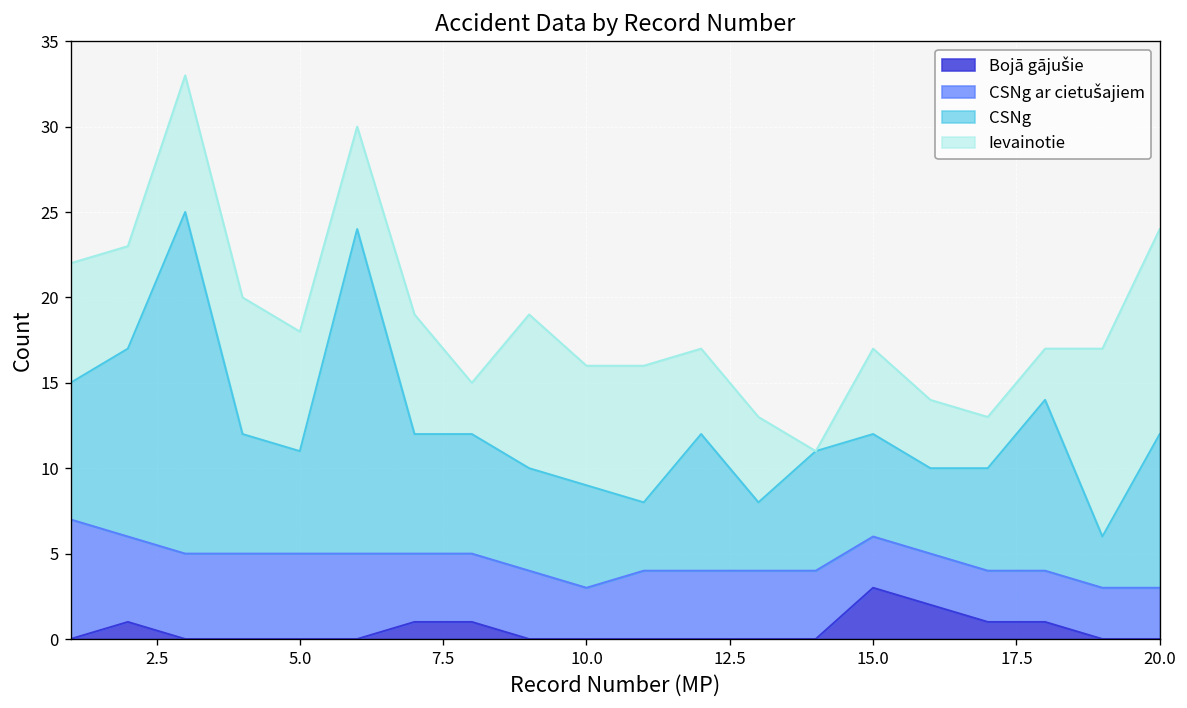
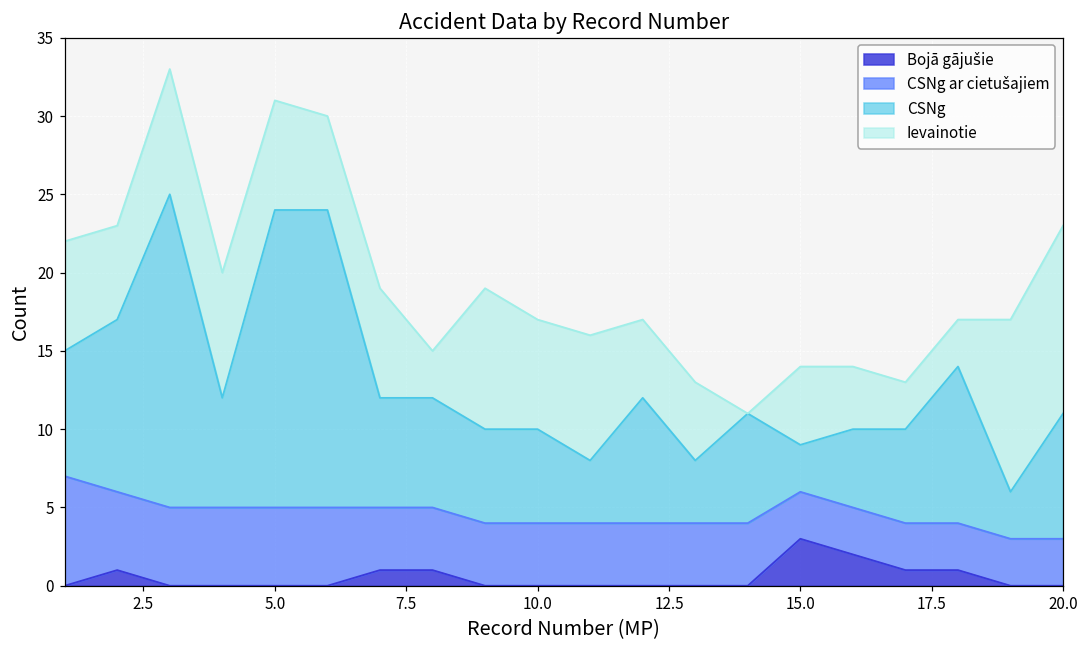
CSNg, 5.0: 6 -> 19
CSNg ar cietušajiem, 10.0: 3 -> 4
CSNg, 15.0: 6 -> 3
CSNg, 20.0: 9 -> 8
